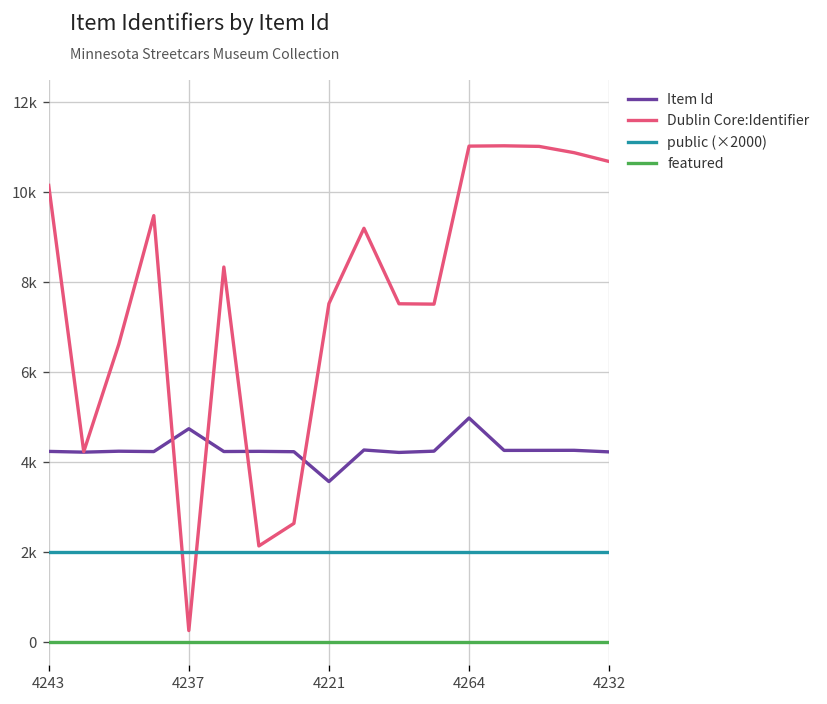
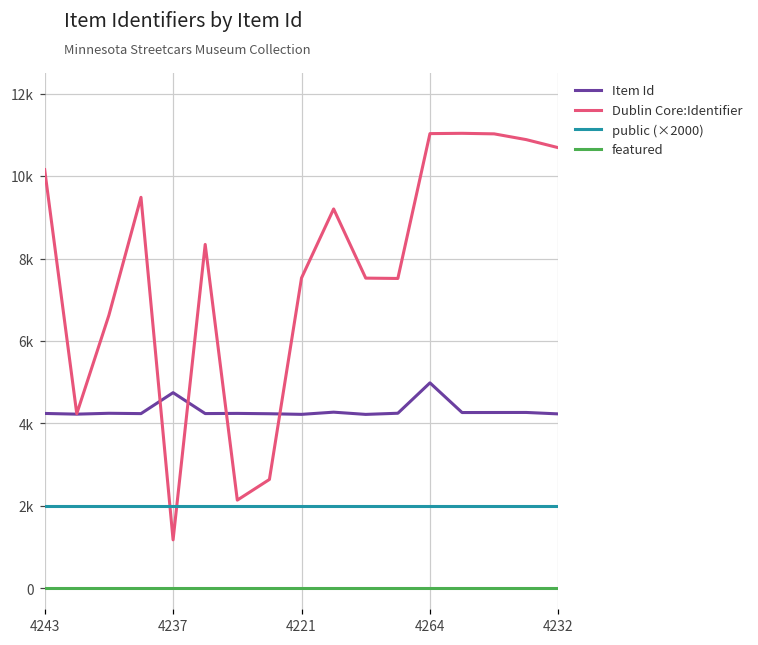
Dublin Core:Identifier, 4237: 300 -> 1200
Item Id, 4221: 3600 -> 4200
